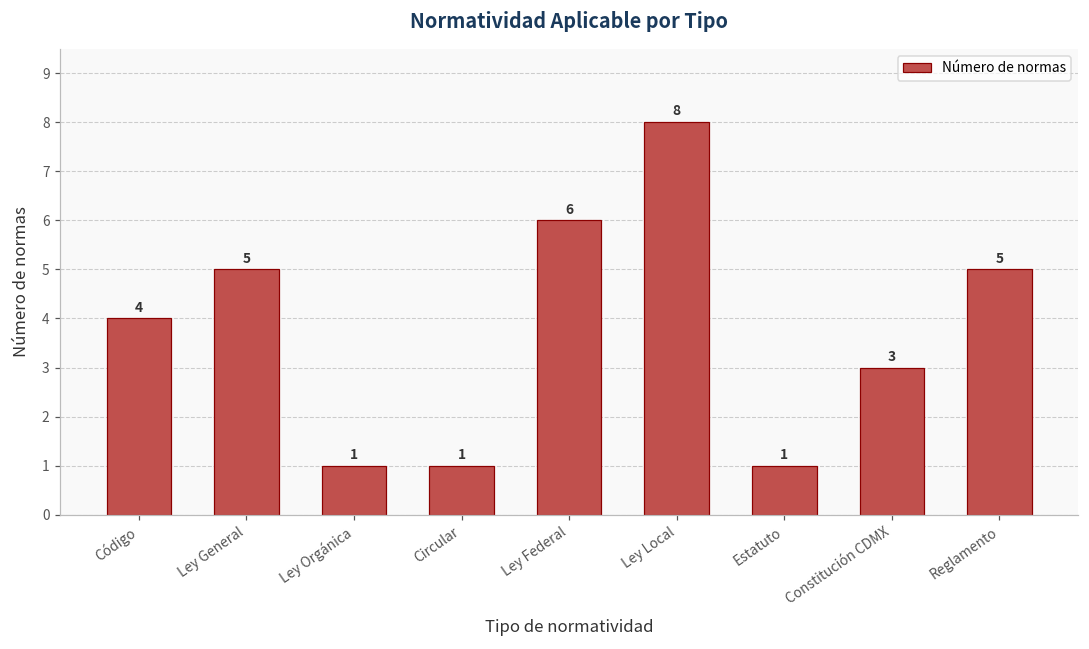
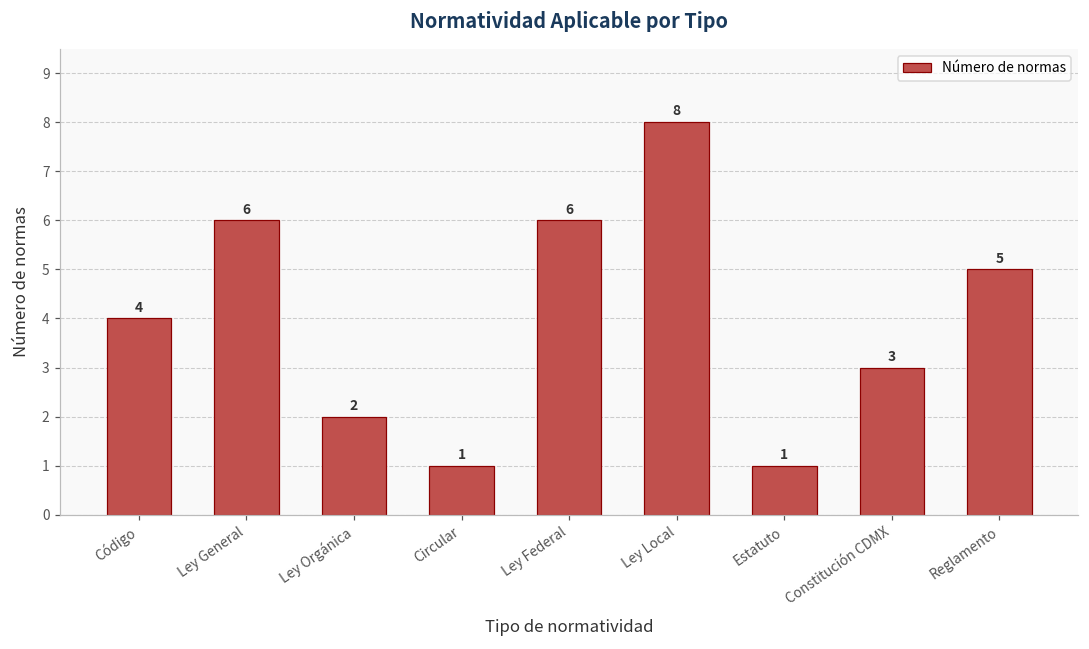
Ley General: 5 -> 6
Ley Orgánica: 1 -> 2
